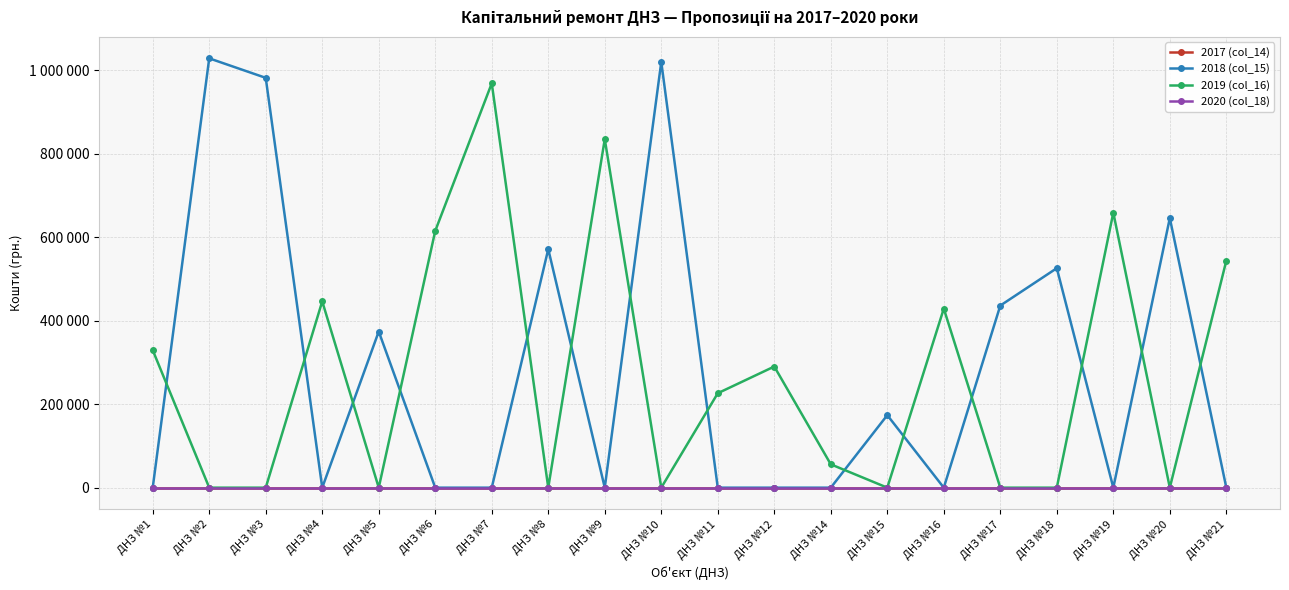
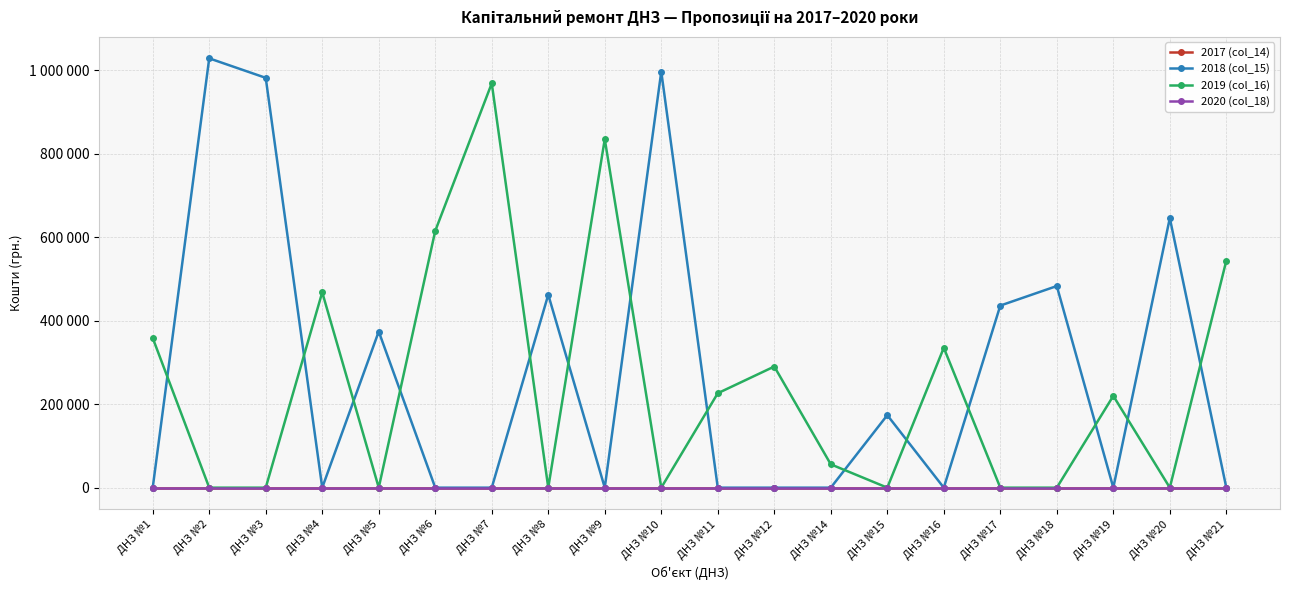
2019 (col_16), ДНЗ №1: 330000 -> 360000
2019 (col_16), ДНЗ №4: 450000 -> 470000
2018 (col_15), ДНЗ №8: 570000 -> 460000
2018 (col_15), ДНЗ №10: 1020000 -> 1000000
2019 (col_16), ДНЗ №16: 430000 -> 340000
2018 (col_15), ДНЗ №18: 530000 -> 480000
2019 (col_16), ДНЗ №19: 660000 -> 220000
